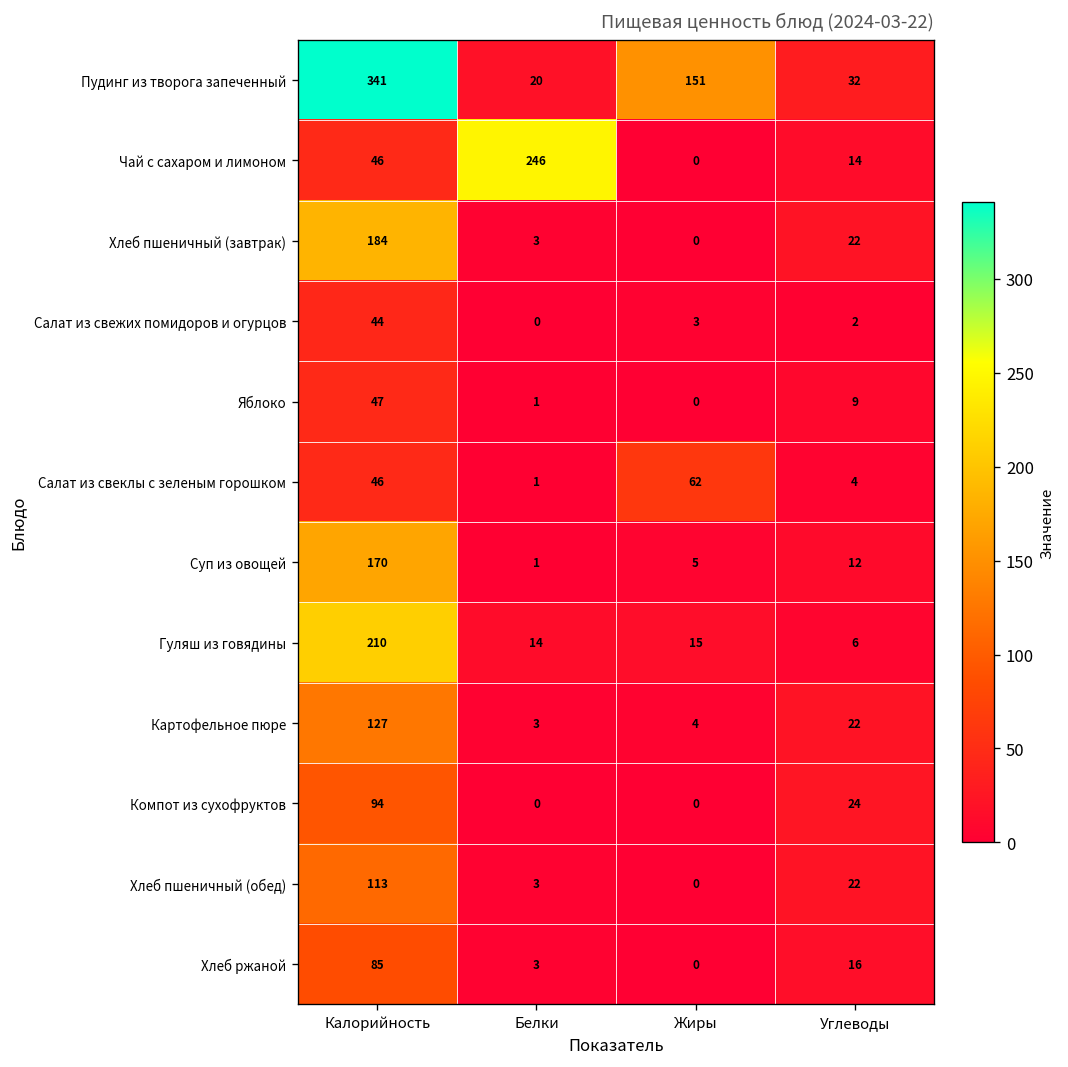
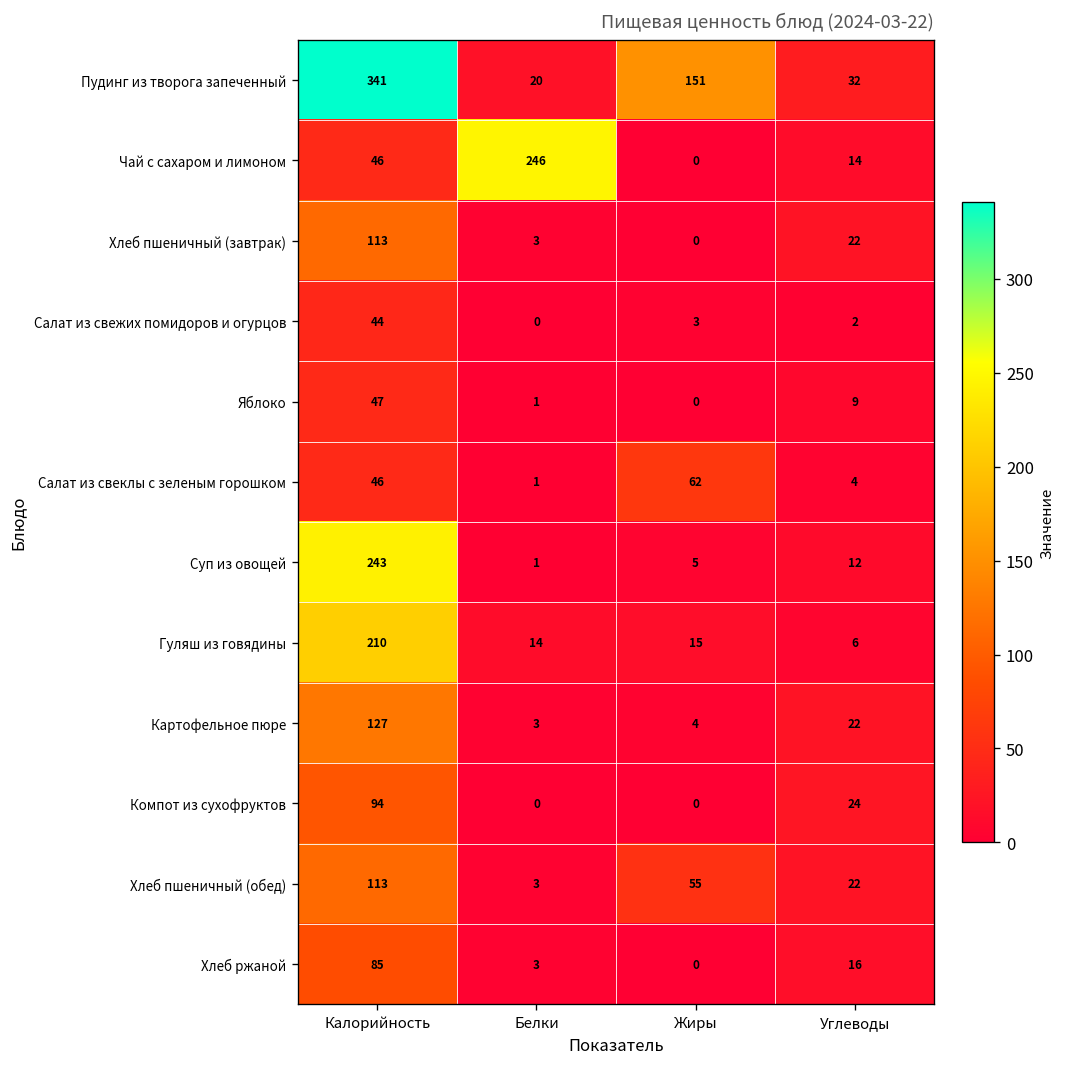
Хлеб пшеничный (завтрак), Калорийность: 184 -> 113
Суп из овощей, Калорийность: 170 -> 243
Хлеб пшеничный (обед), Жиры: 0 -> 55
